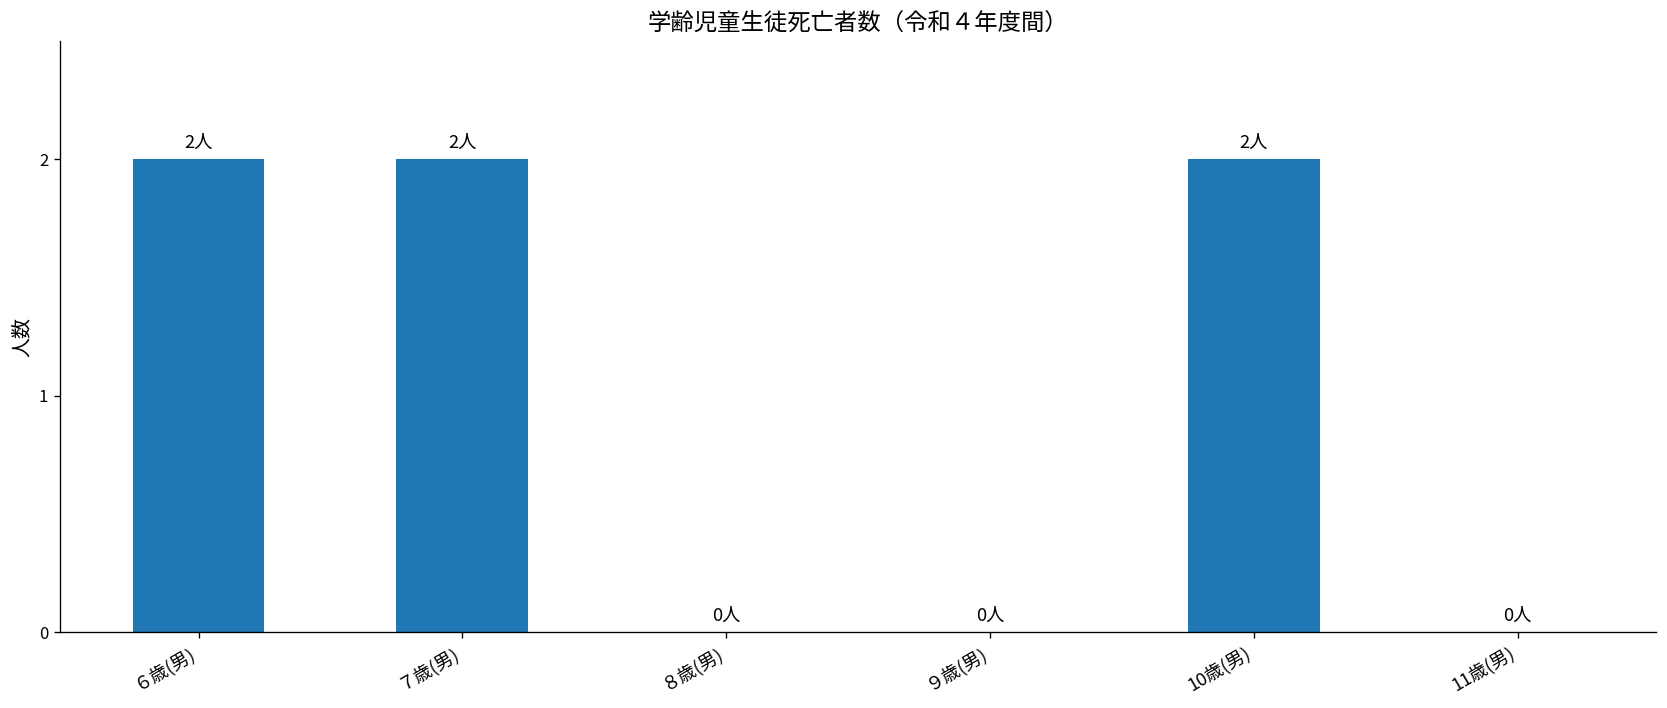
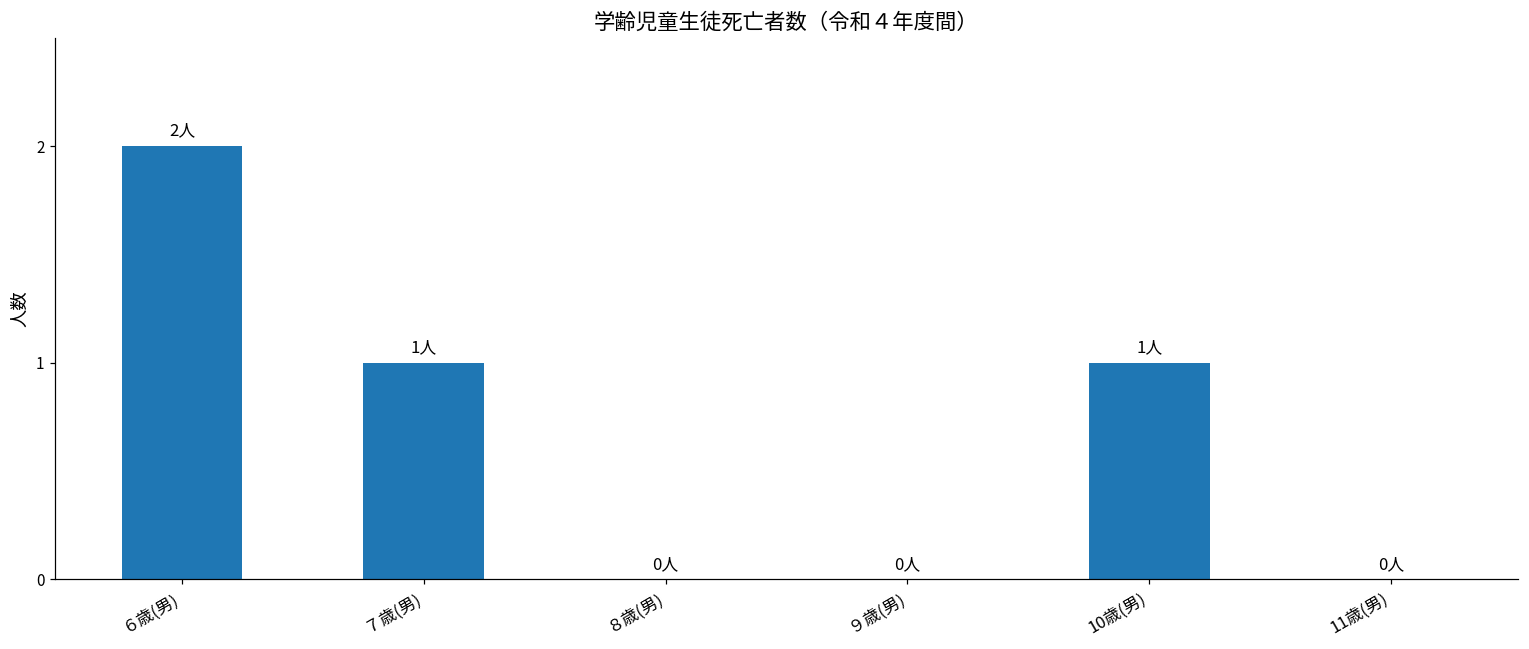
７歳(男): 2人 -> 1人
10歳(男): 2人 -> 1人
